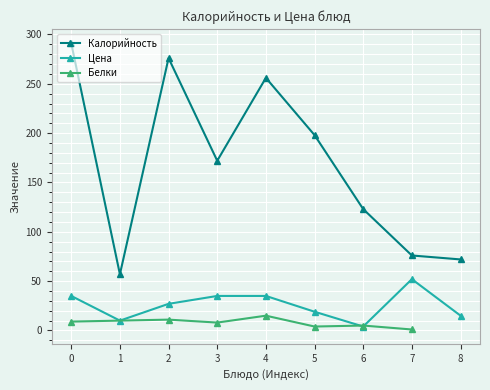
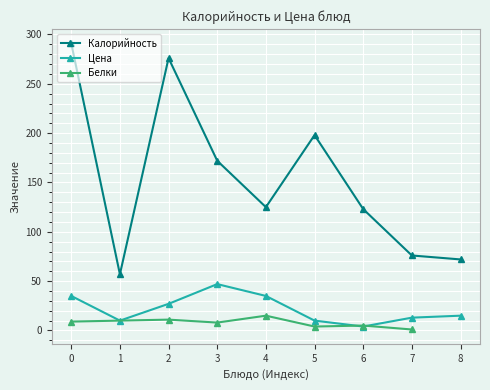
Цена, 3: 40 -> 50
Калорийность, 4: 260 -> 130
Цена, 5: 20 -> 10
Цена, 7: 50 -> 10
